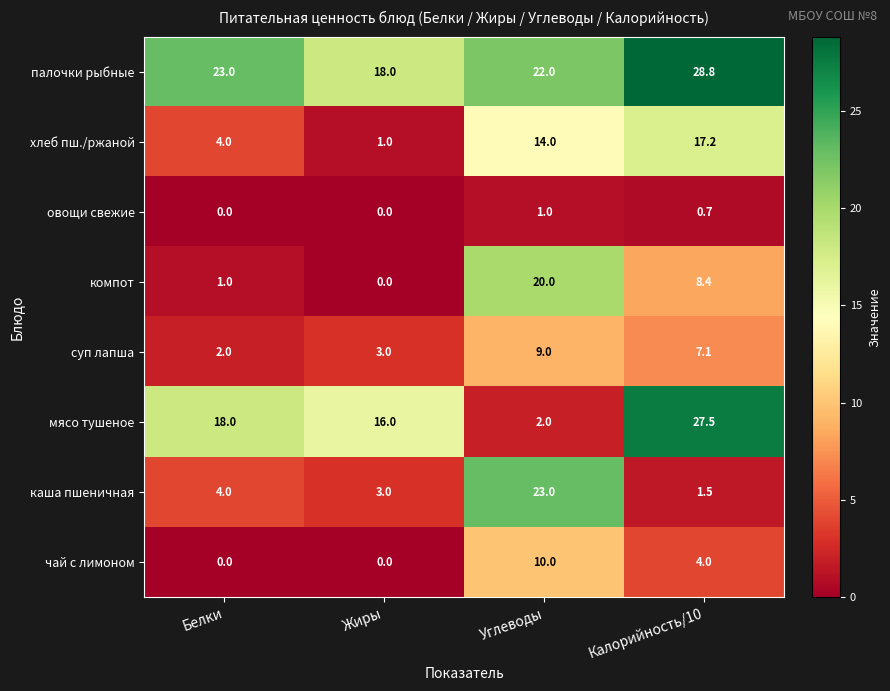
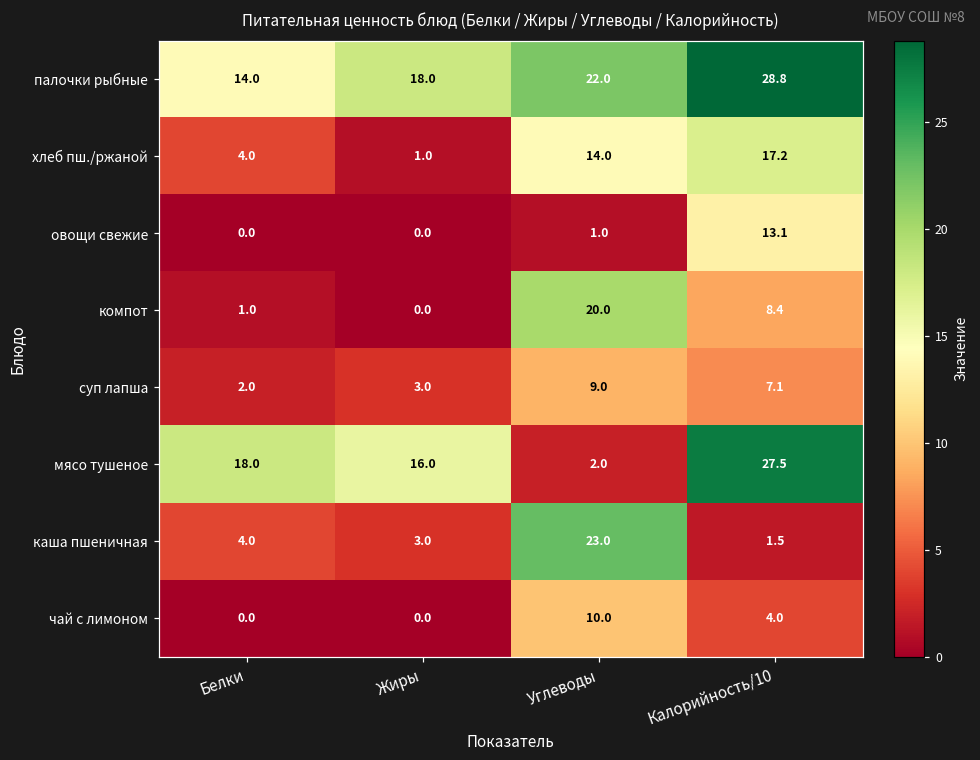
палочки рыбные, Белки: 23.0 -> 14.0
овощи свежие, Калорийность/10: 0.7 -> 13.1
